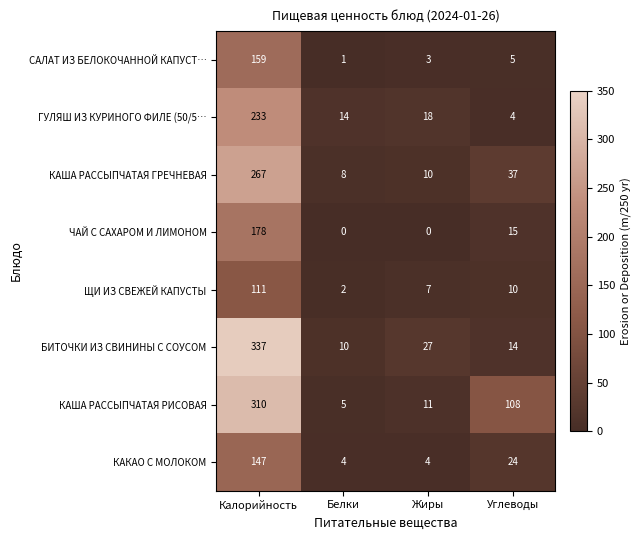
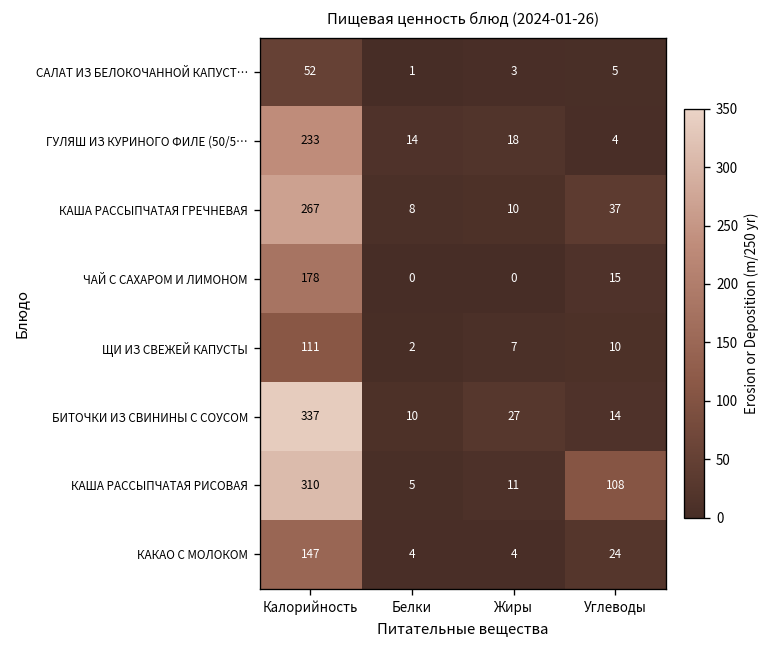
САЛАТ ИЗ БЕЛОКОЧАННОЙ КАПУСТ…, Калорийность: 159 -> 52
